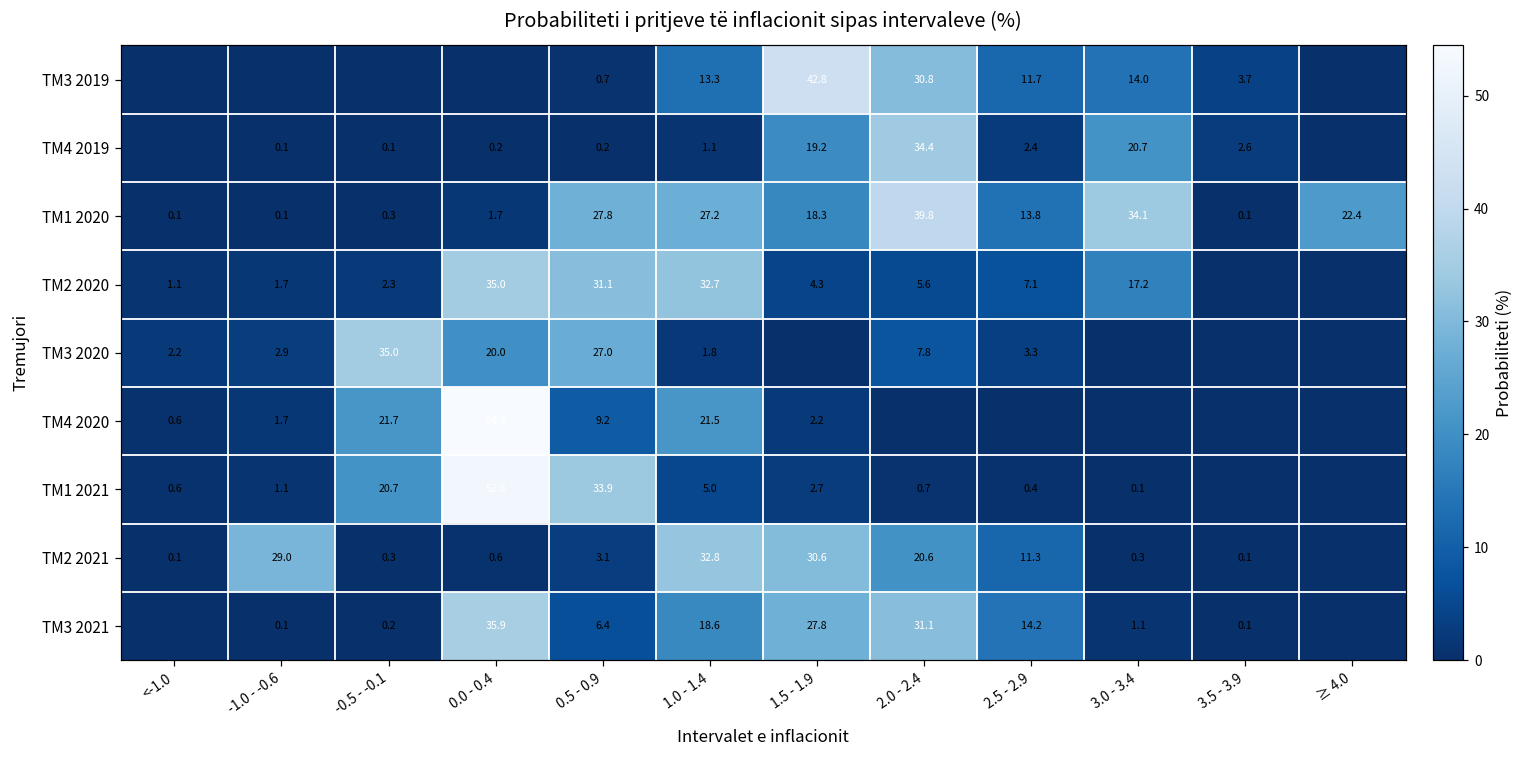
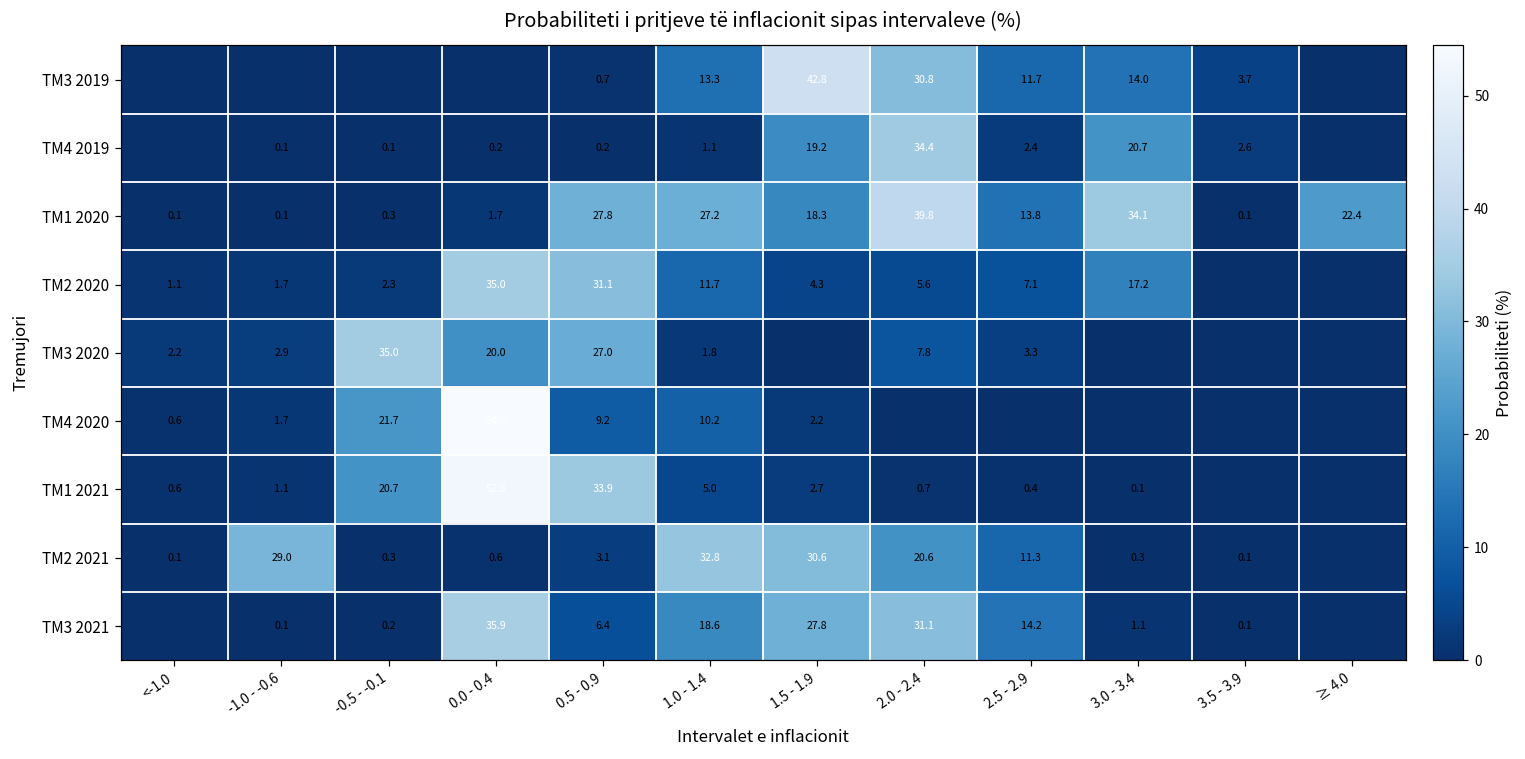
TM2 2020, 1.0 - 1.4: 32.7 -> 11.7
TM4 2020, 1.0 - 1.4: 21.5 -> 10.2
